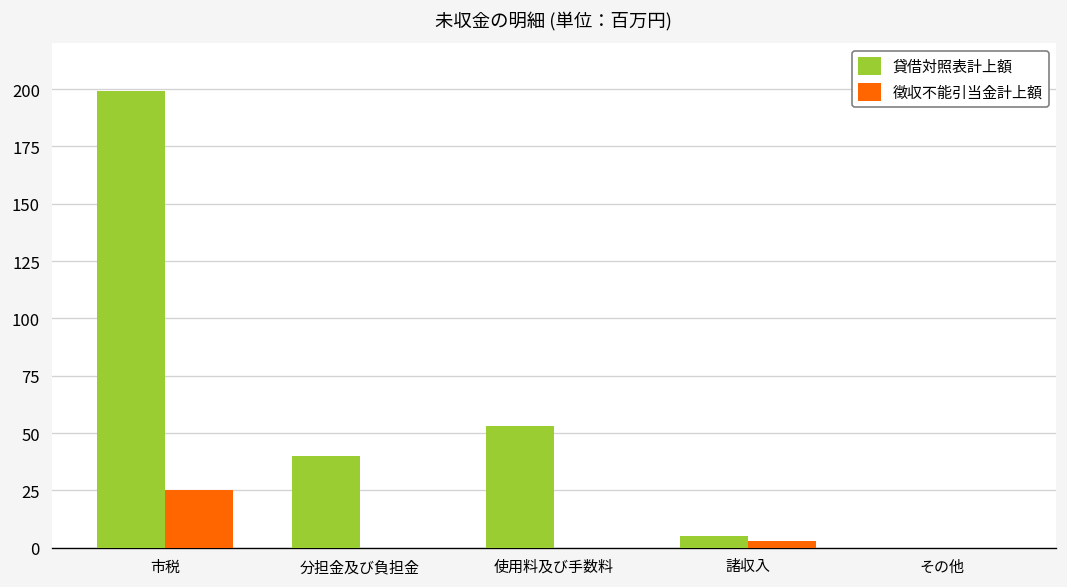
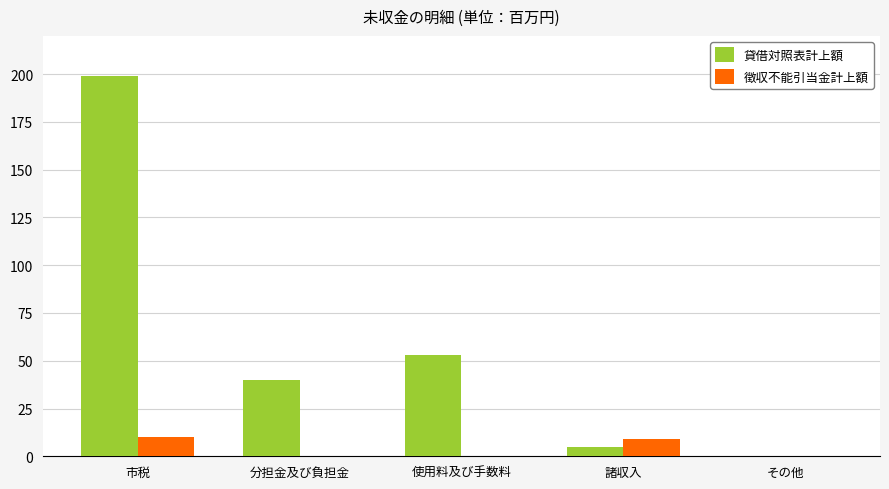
徴収不能引当金計上額, 市税: 25 -> 10
徴収不能引当金計上額, 諸収入: 3 -> 9
